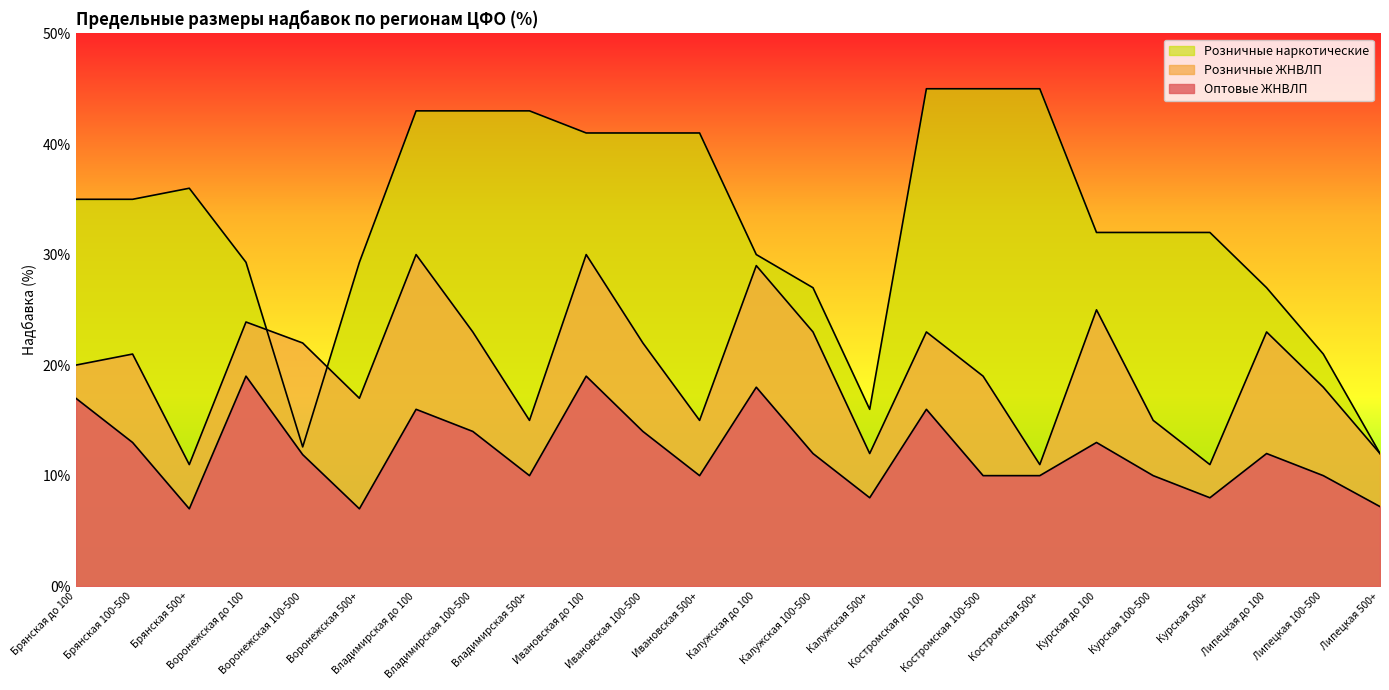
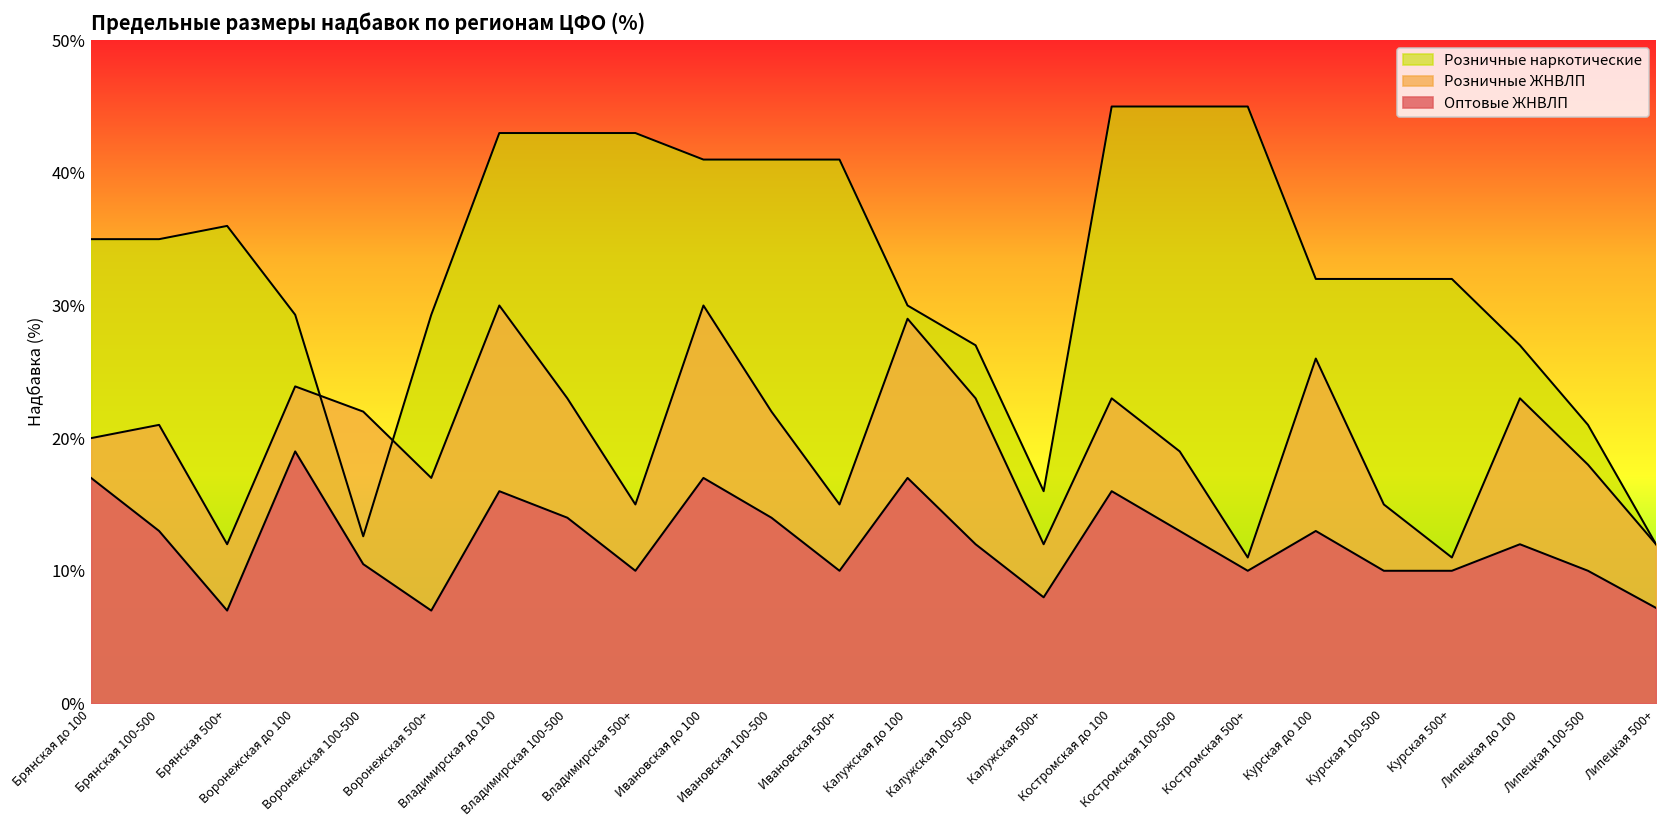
Розничные ЖНВЛП, Брянская 500+: 11% -> 12%
Оптовые ЖНВЛП, Воронежская 100-500: 11.9% -> 10.5%
Оптовые ЖНВЛП, Ивановская до 100: 19% -> 17%
Оптовые ЖНВЛП, Калужская до 100: 18% -> 17%
Оптовые ЖНВЛП, Костромская 100-500: 10% -> 13%
Розничные ЖНВЛП, Курская до 100: 25% -> 26%
Оптовые ЖНВЛП, Курская 500+: 8% -> 10%
